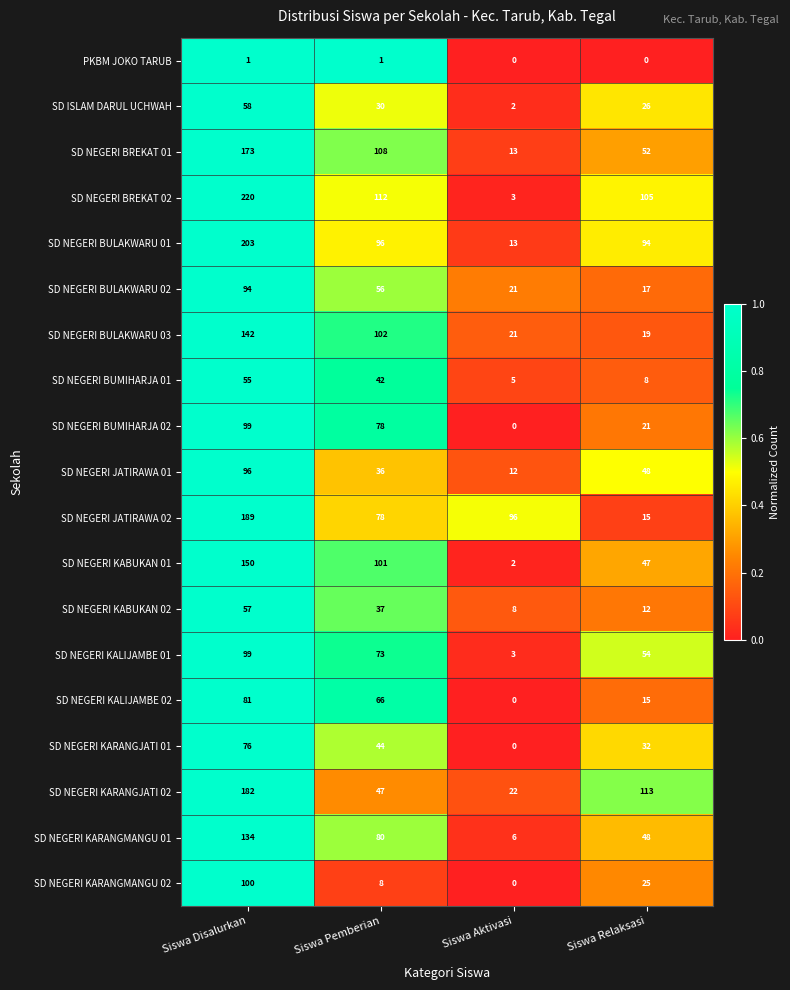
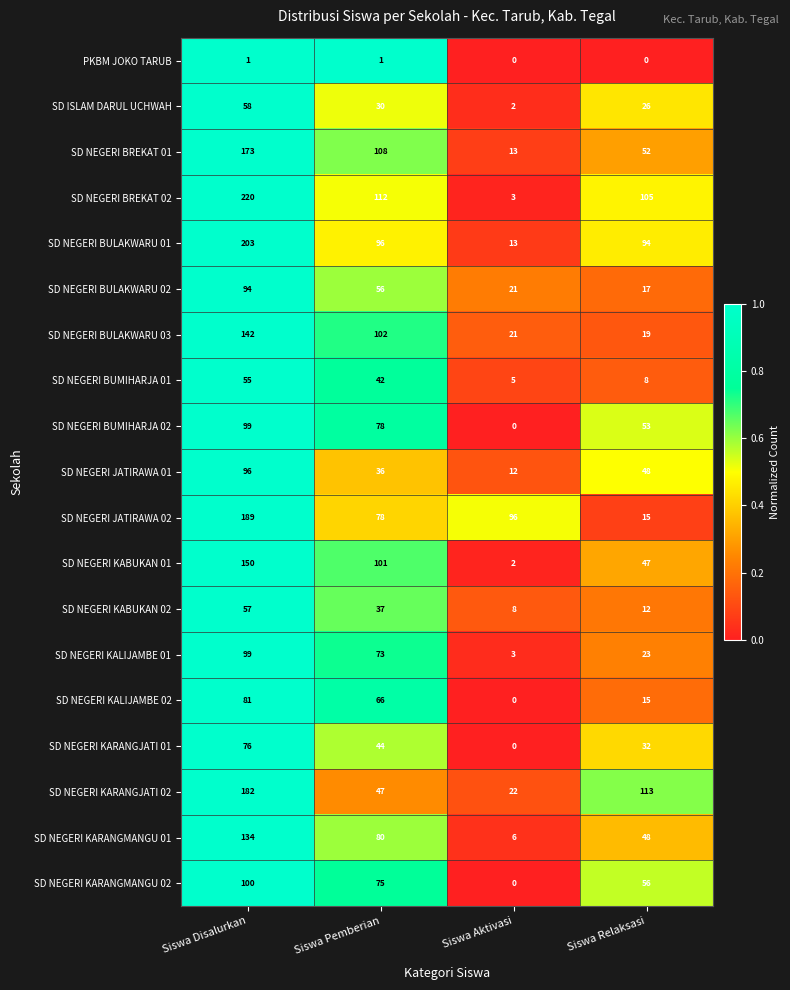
SD NEGERI BUMIHARJA 02, Siswa Relaksasi: 21 -> 53
SD NEGERI KALIJAMBE 01, Siswa Relaksasi: 54 -> 23
SD NEGERI KARANGMANGU 02, Siswa Pemberian: 8 -> 75
SD NEGERI KARANGMANGU 02, Siswa Relaksasi: 25 -> 56
